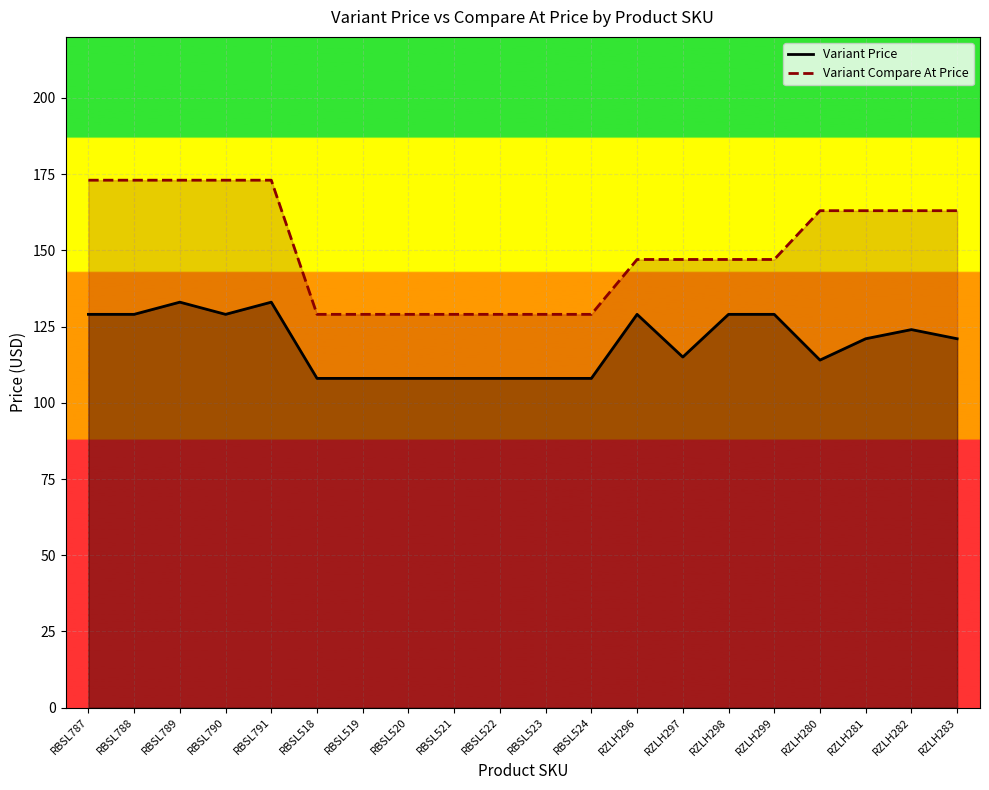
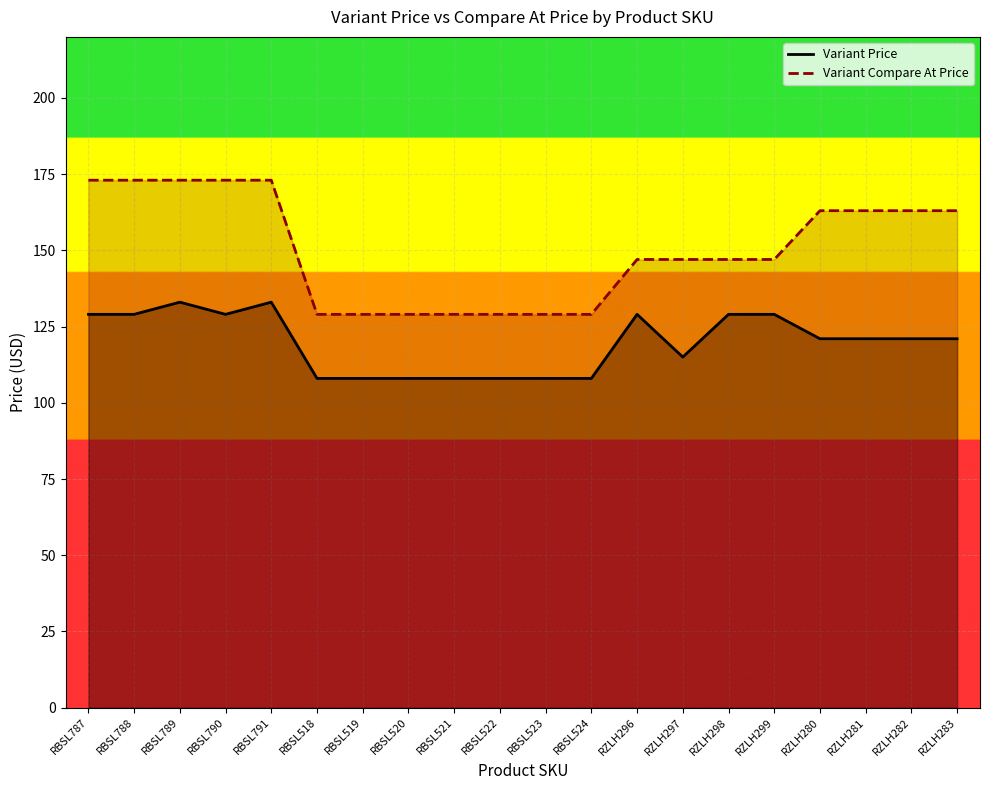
Variant Price, RZLH280: 114 -> 121
Variant Price, RZLH282: 124 -> 121
